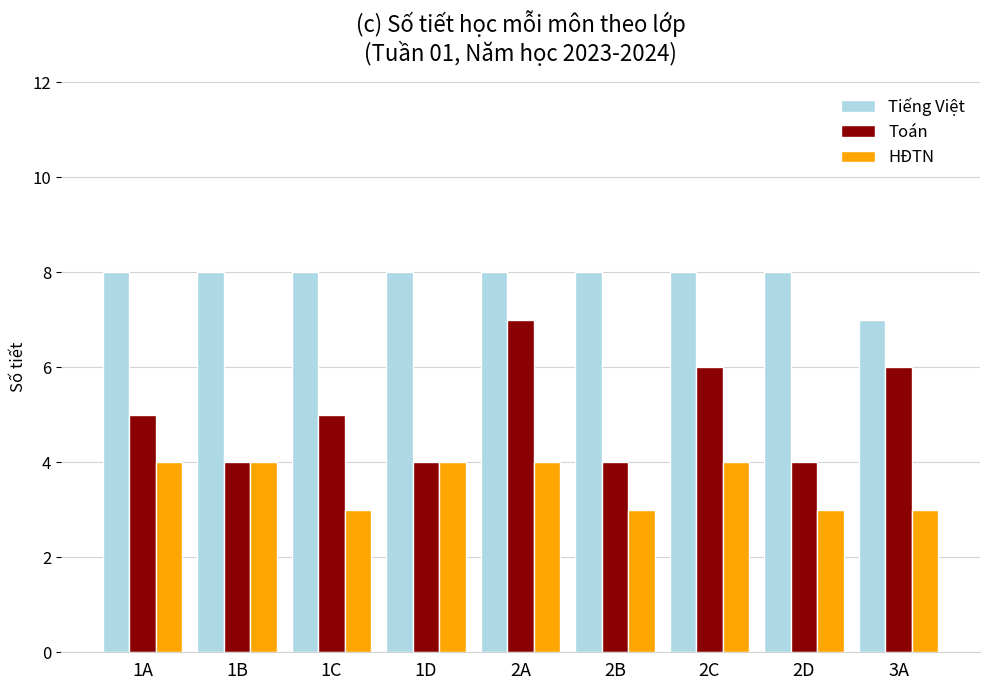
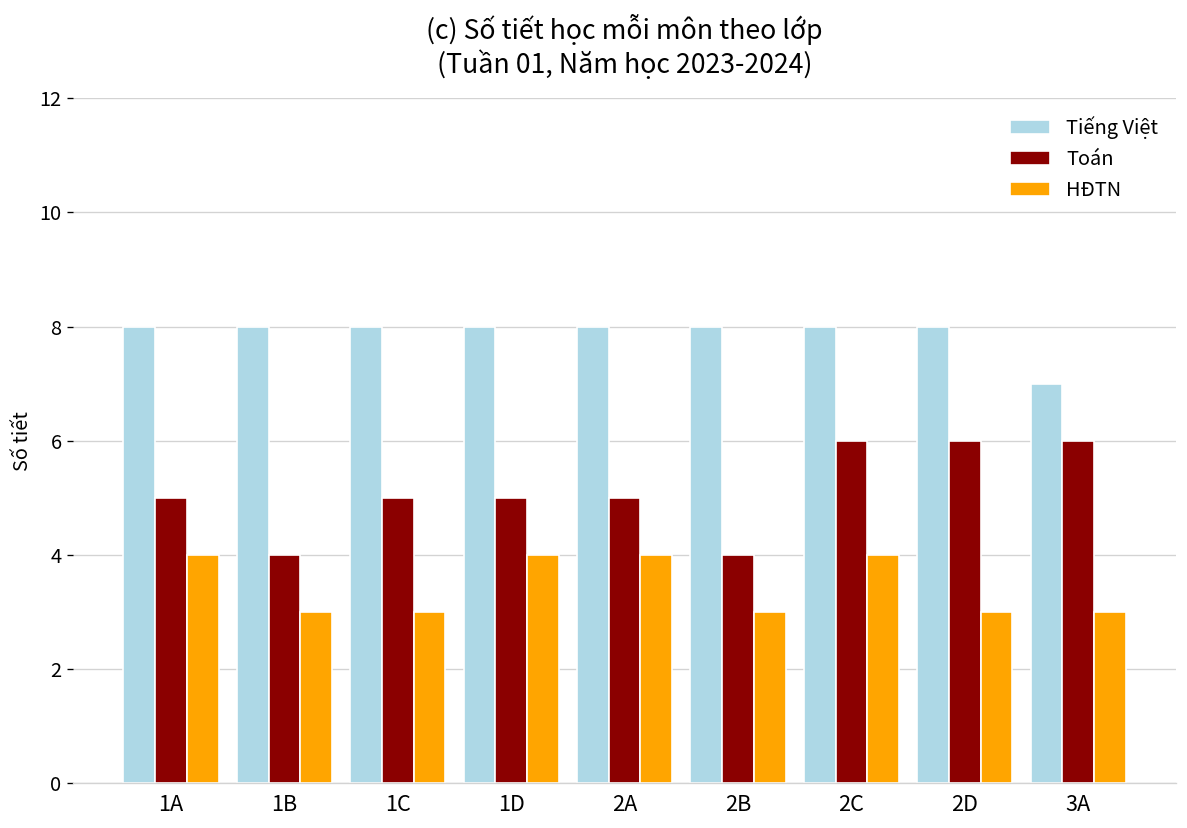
HĐTN, 1B: 4 -> 3
Toán, 1D: 4 -> 5
Toán, 2A: 7 -> 5
Toán, 2D: 4 -> 6
